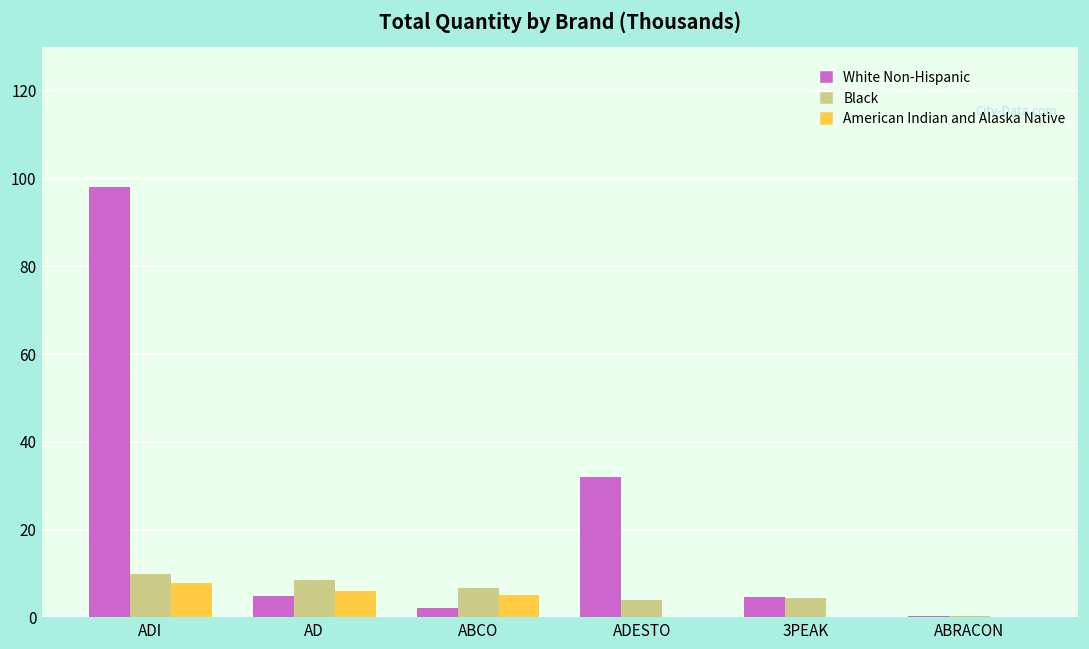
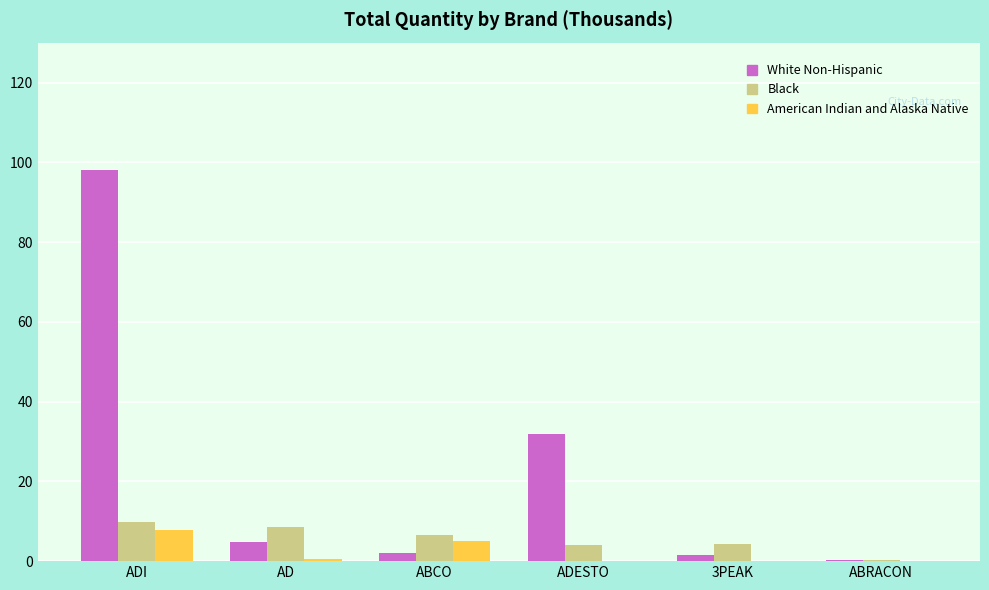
American Indian and Alaska Native, AD: 6 -> 1
White Non-Hispanic, 3PEAK: 5 -> 2
